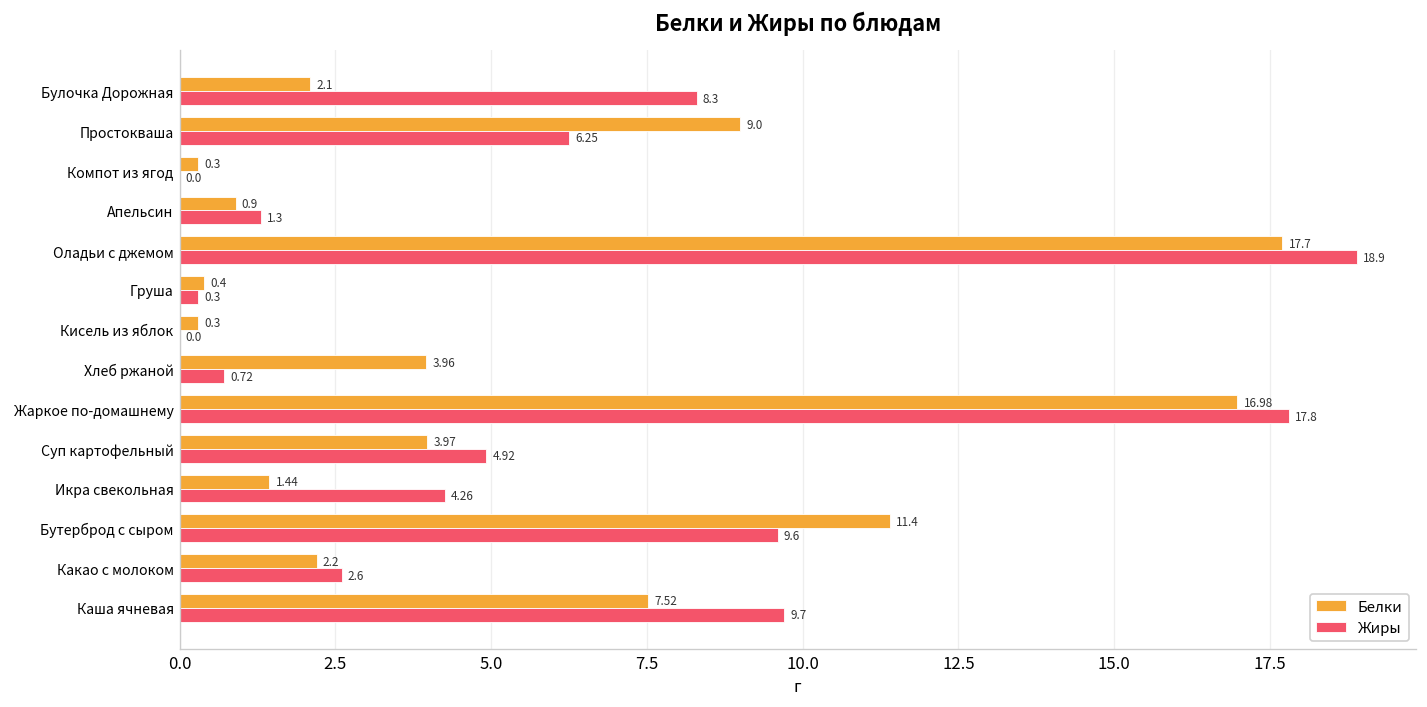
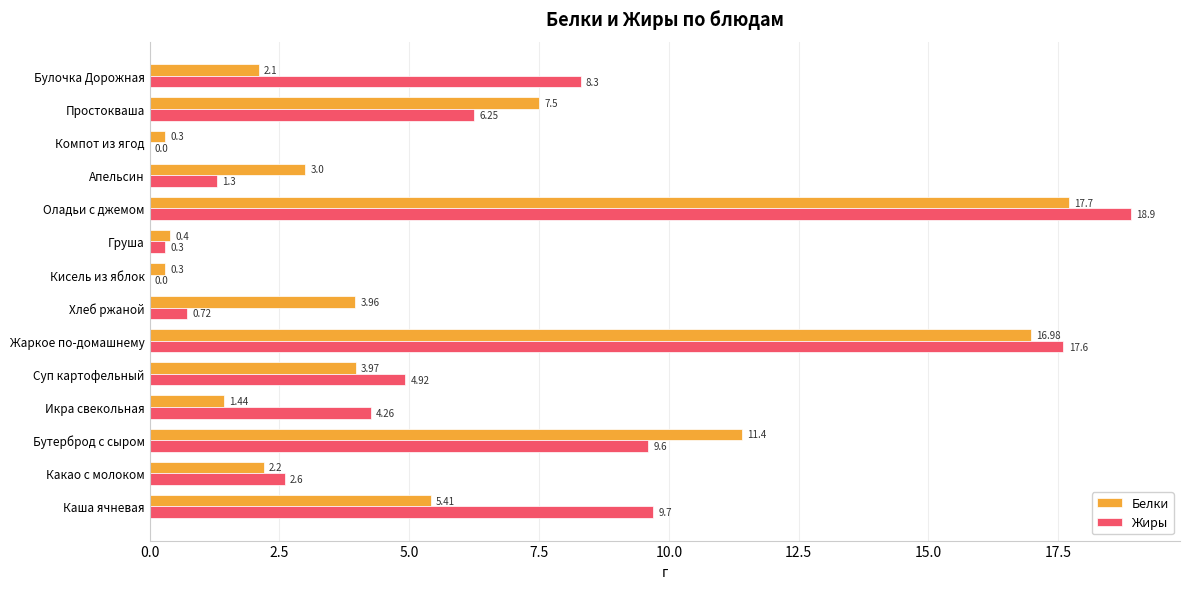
Белки, Простокваша: 9.0 -> 7.5
Белки, Апельсин: 0.9 -> 3.0
Жиры, Жаркое по-домашнему: 17.8 -> 17.6
Белки, Каша ячневая: 7.52 -> 5.41
